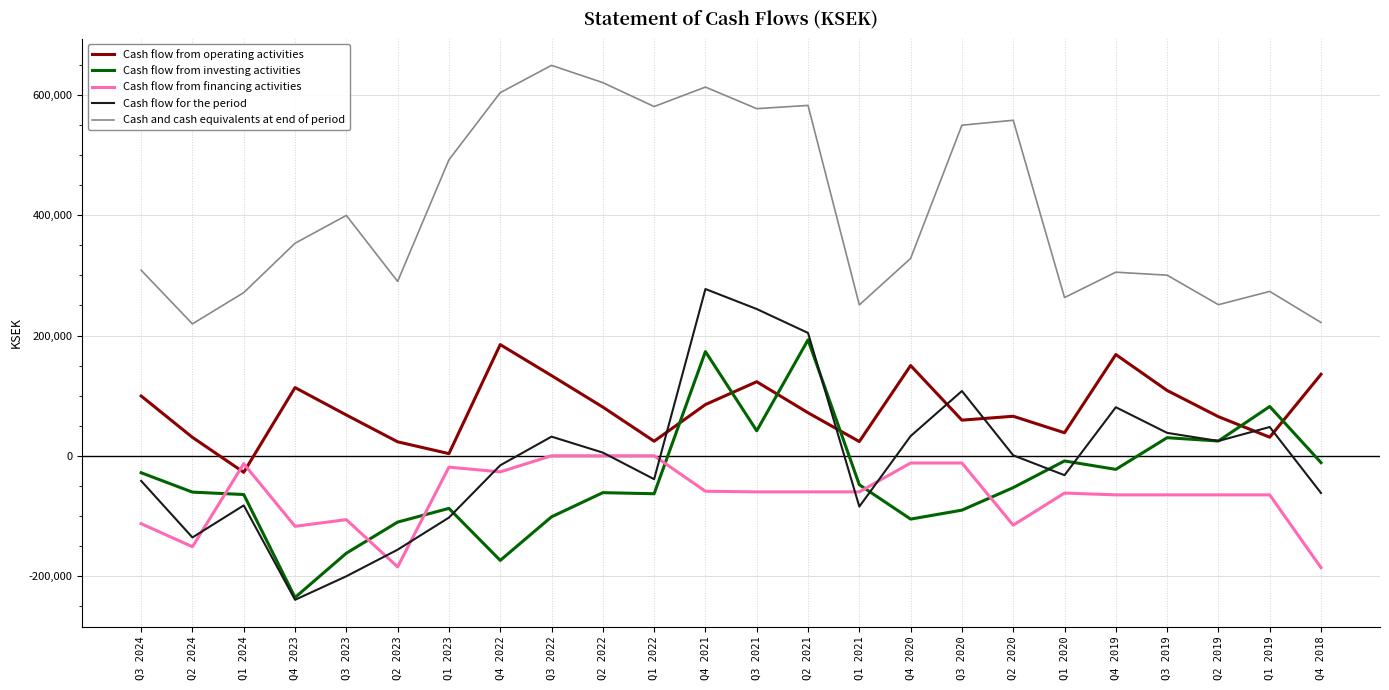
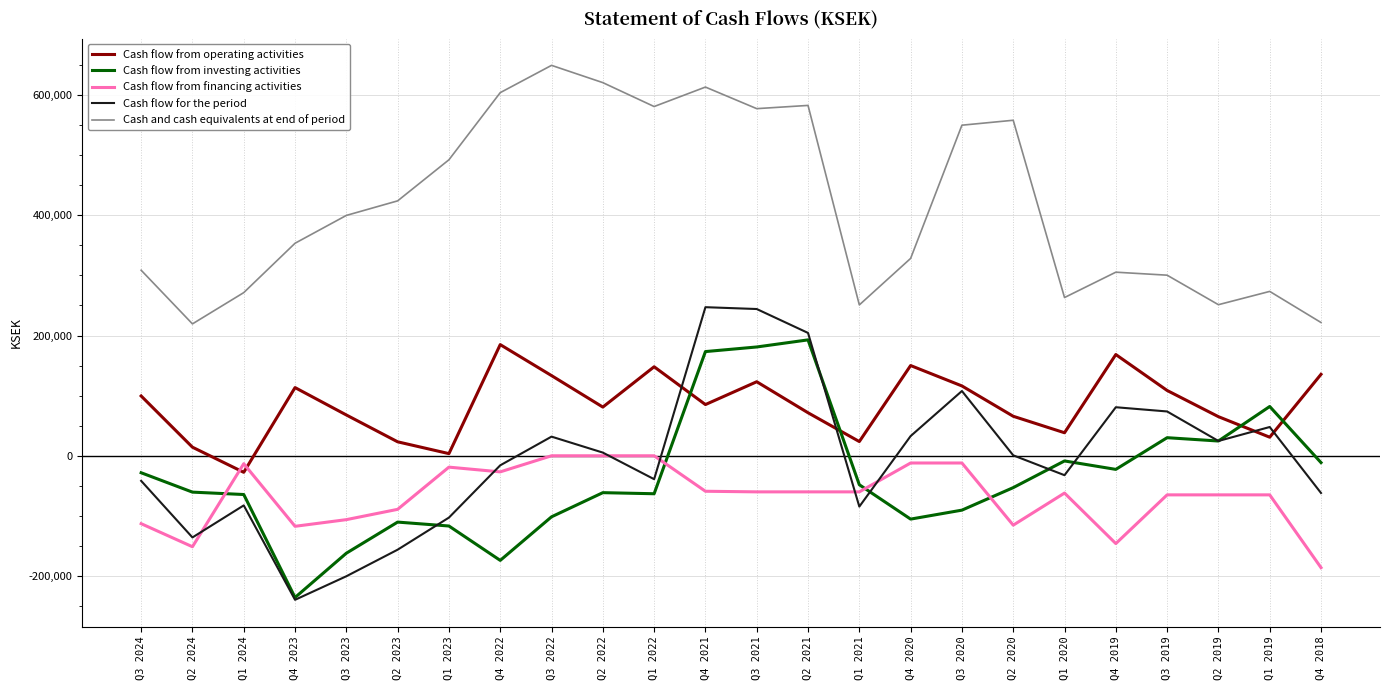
Cash flow from operating activities, Q2 2024: 30,000 -> 10,000
Cash flow from financing activities, Q2 2023: -180,000 -> -90,000
Cash and cash equivalents at end of period, Q2 2023: 290,000 -> 420,000
Cash flow from investing activities, Q1 2023: -90,000 -> -120,000
Cash flow from operating activities, Q1 2022: 20,000 -> 150,000
Cash flow for the period, Q4 2021: 280,000 -> 250,000
Cash flow from investing activities, Q3 2021: 40,000 -> 180,000
Cash flow from operating activities, Q3 2020: 60,000 -> 120,000
Cash flow from financing activities, Q4 2019: -70,000 -> -150,000
Cash flow for the period, Q3 2019: 40,000 -> 70,000
